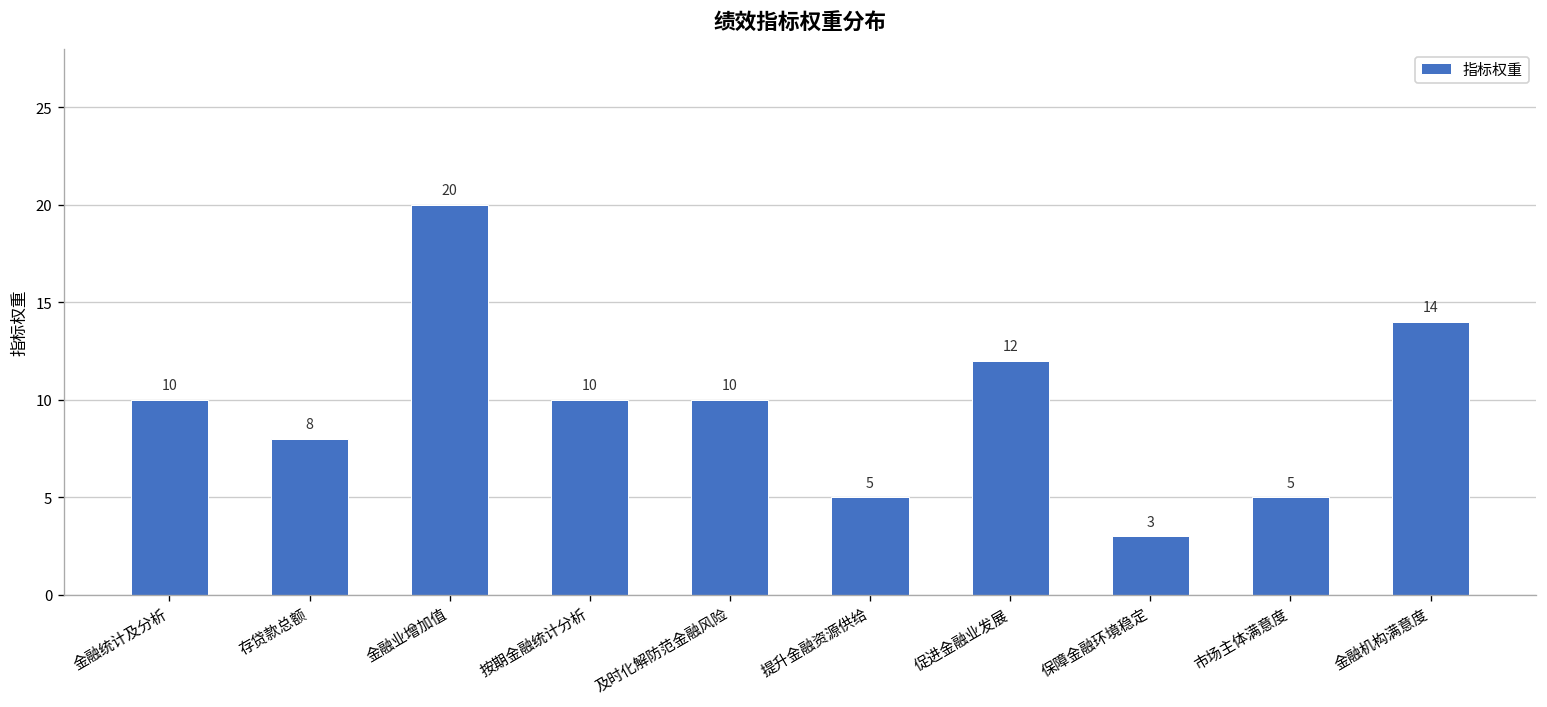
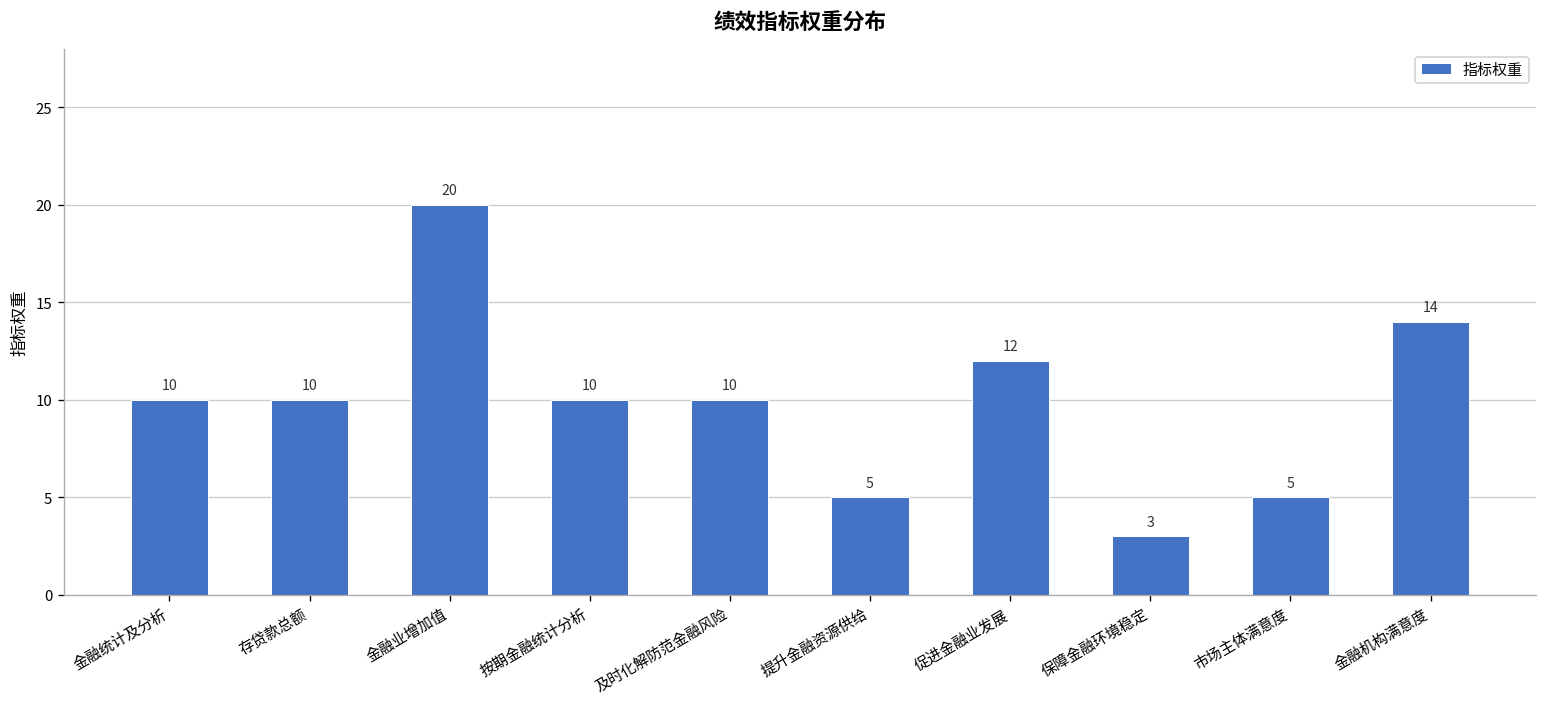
存贷款总额: 8 -> 10
